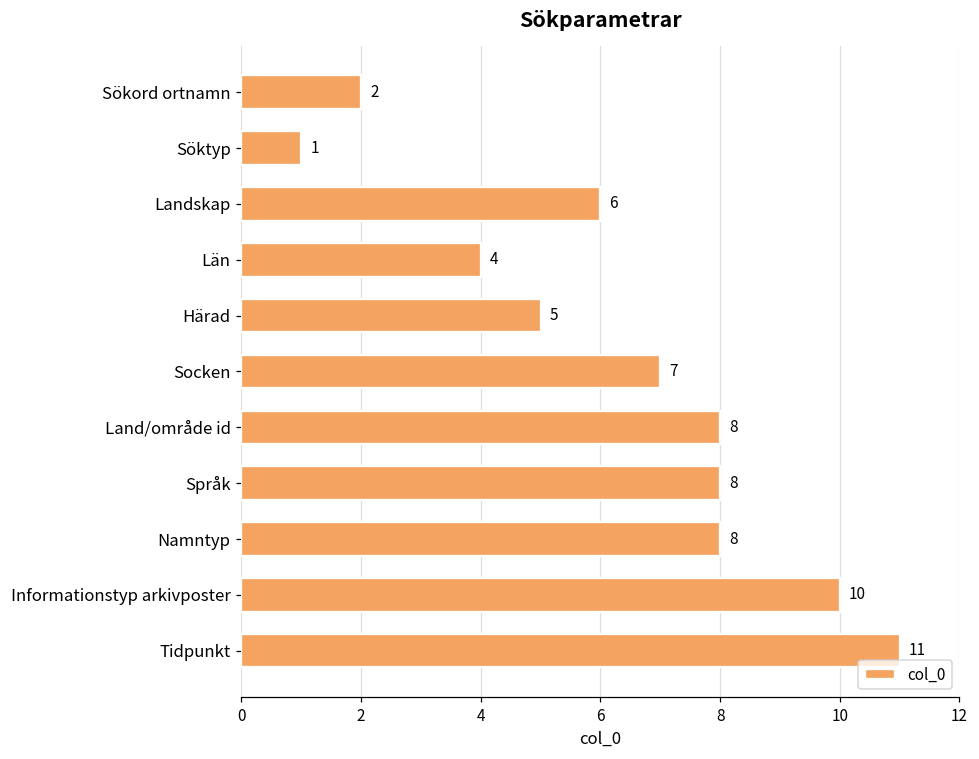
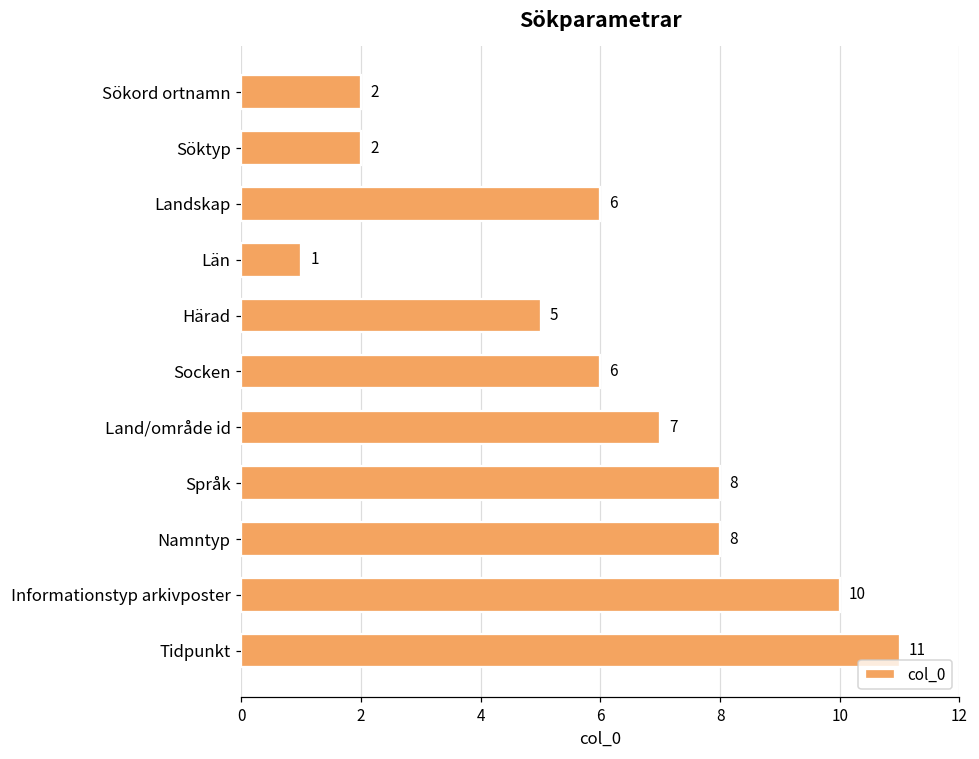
Söktyp: 1 -> 2
Län: 4 -> 1
Socken: 7 -> 6
Land/område id: 8 -> 7
